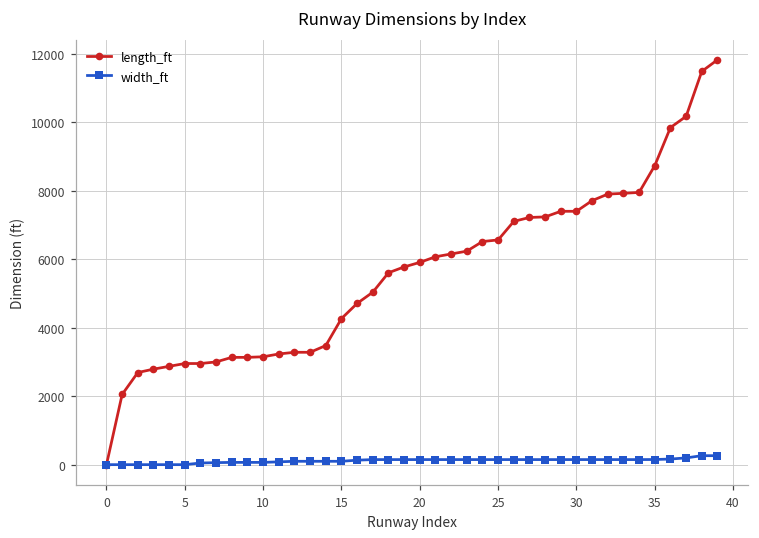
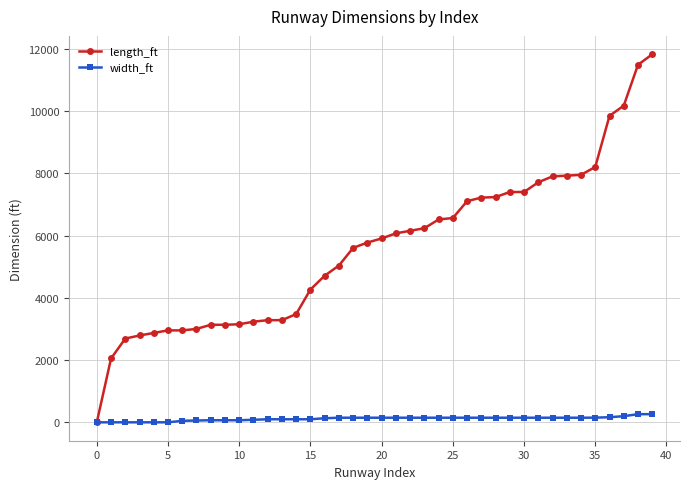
length_ft, 35: 8700 -> 8200
